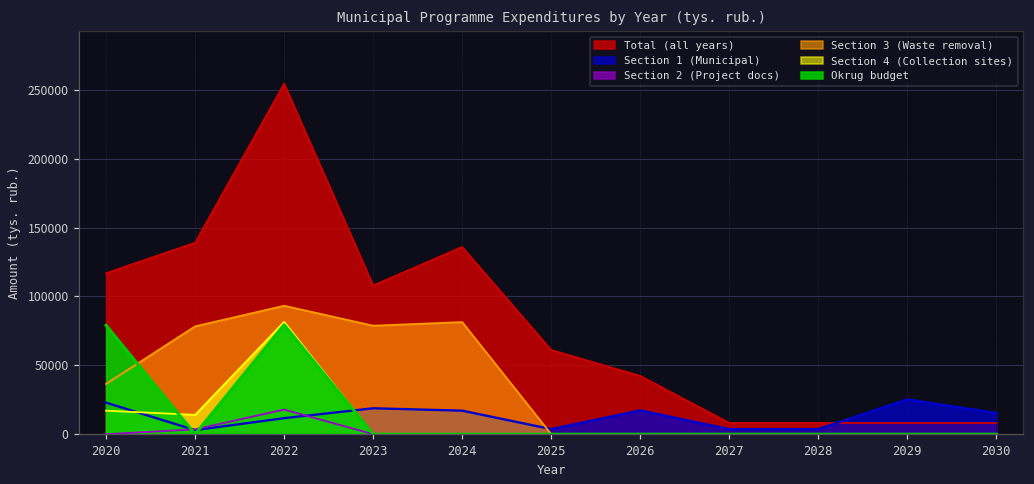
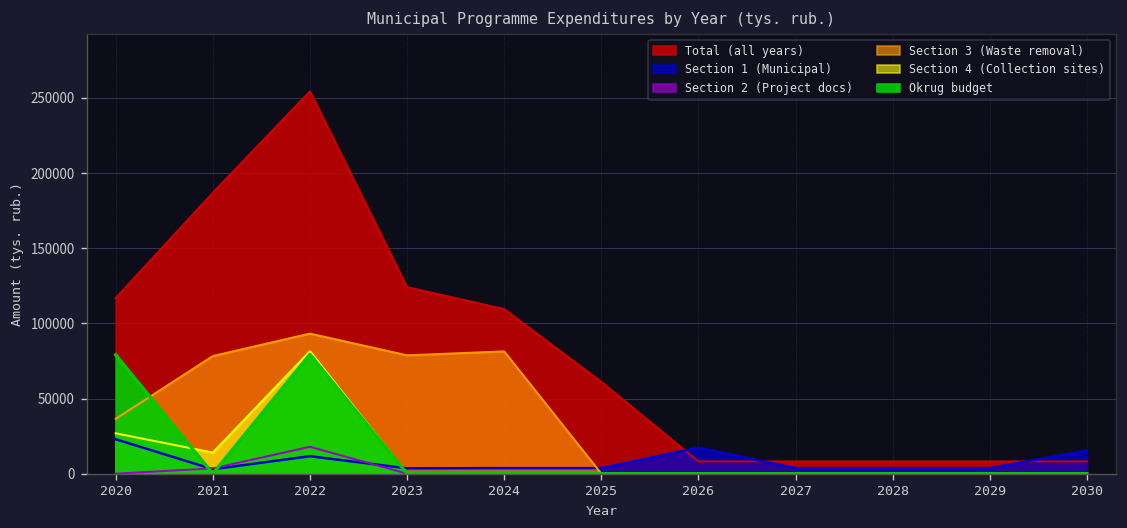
Section 4 (Collection sites), 2020: 17000 -> 27000
Total (all years), 2021: 139000 -> 187000
Total (all years), 2023: 108000 -> 124000
Section 1 (Municipal), 2023: 19000 -> 4000
Total (all years), 2024: 136000 -> 110000
Section 1 (Municipal), 2024: 17000 -> 4000
Total (all years), 2026: 42000 -> 8000
Section 1 (Municipal), 2029: 25000 -> 4000
